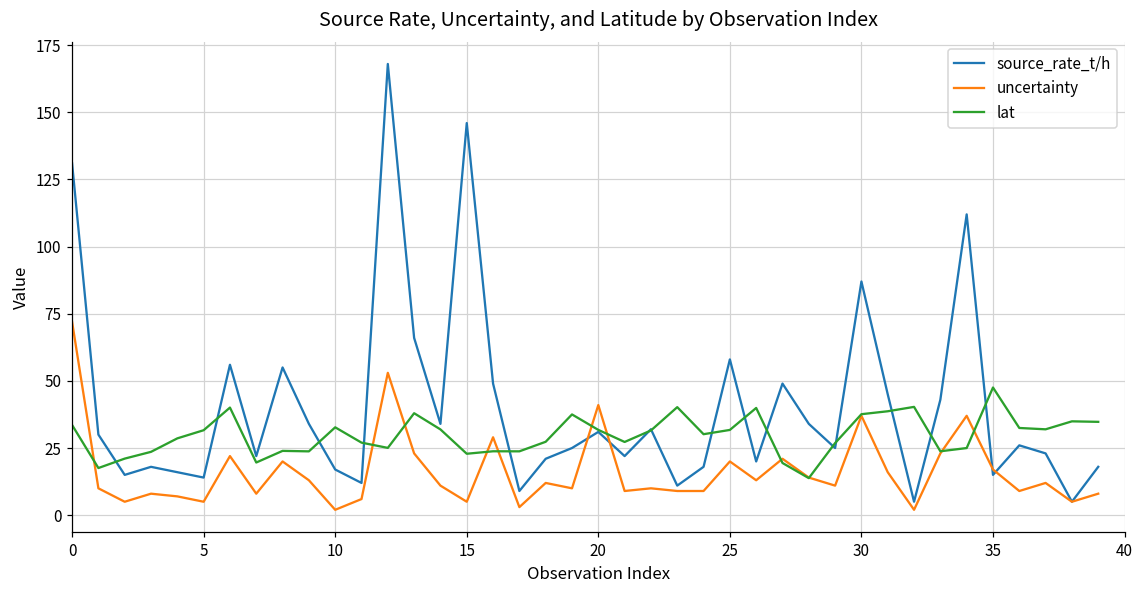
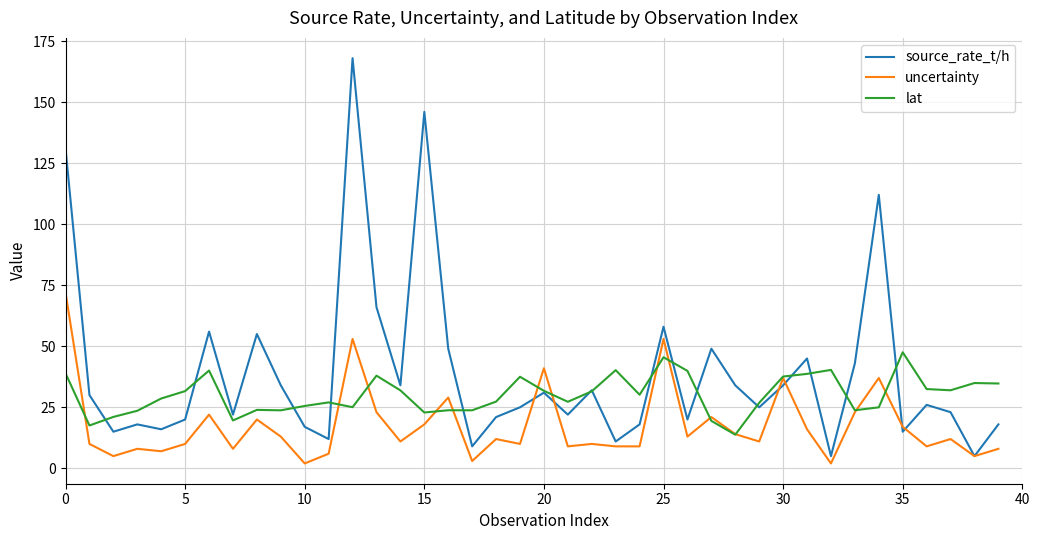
lat, 0: 34 -> 39
source_rate_t/h, 5: 14 -> 20
uncertainty, 5: 5 -> 10
lat, 10: 33 -> 26
uncertainty, 15: 5 -> 18
uncertainty, 25: 20 -> 53
lat, 25: 32 -> 45
source_rate_t/h, 30: 87 -> 34
